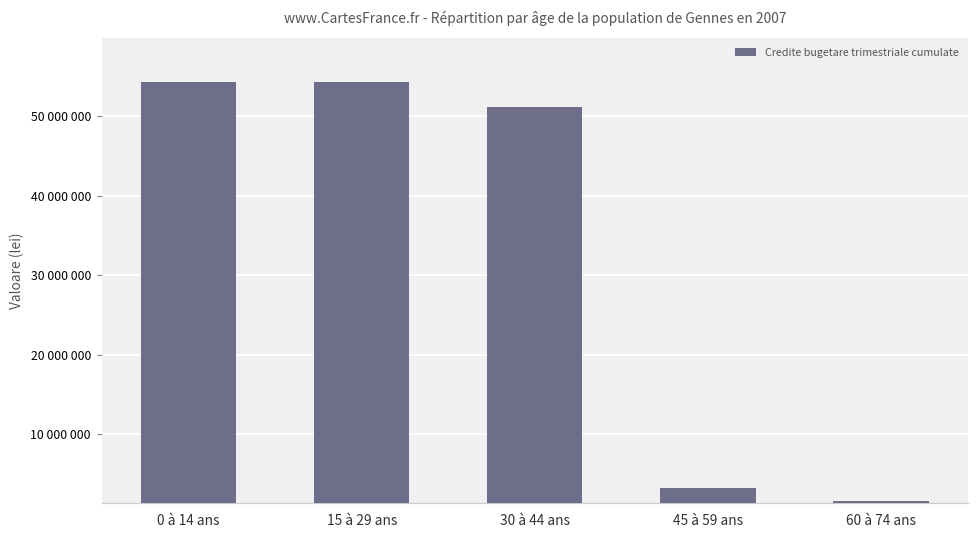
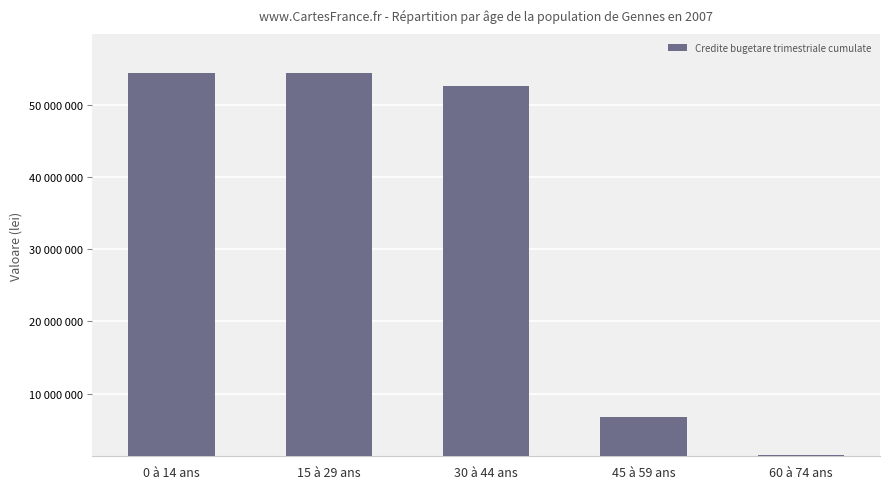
30 à 44 ans: 51000000 -> 53000000
45 à 59 ans: 3000000 -> 7000000
